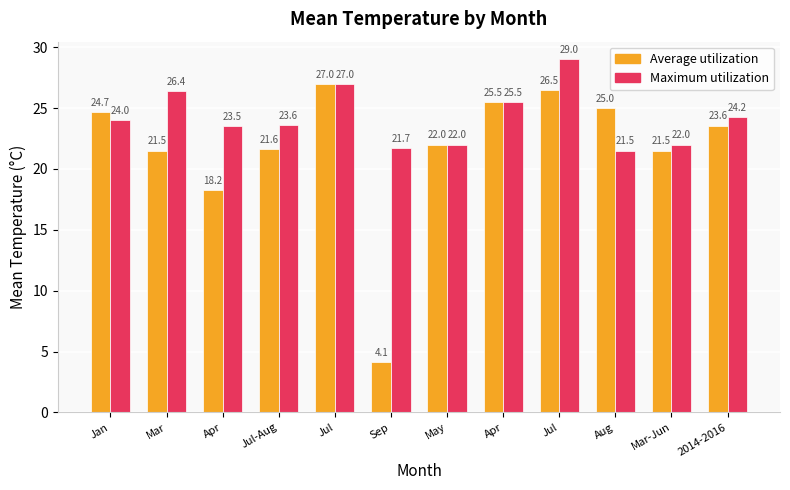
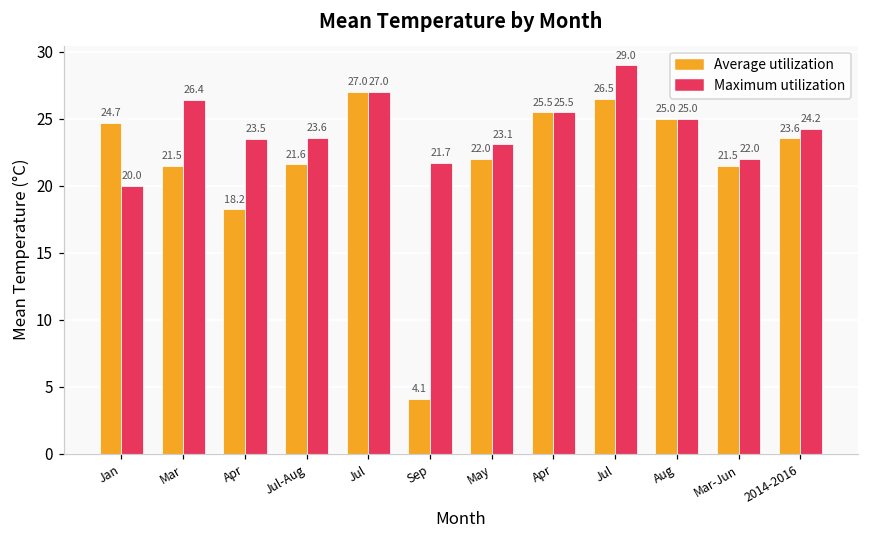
Maximum utilization, Jan: 24.0 -> 20.0
Maximum utilization, May: 22.0 -> 23.1
Maximum utilization, Aug: 21.5 -> 25.0
